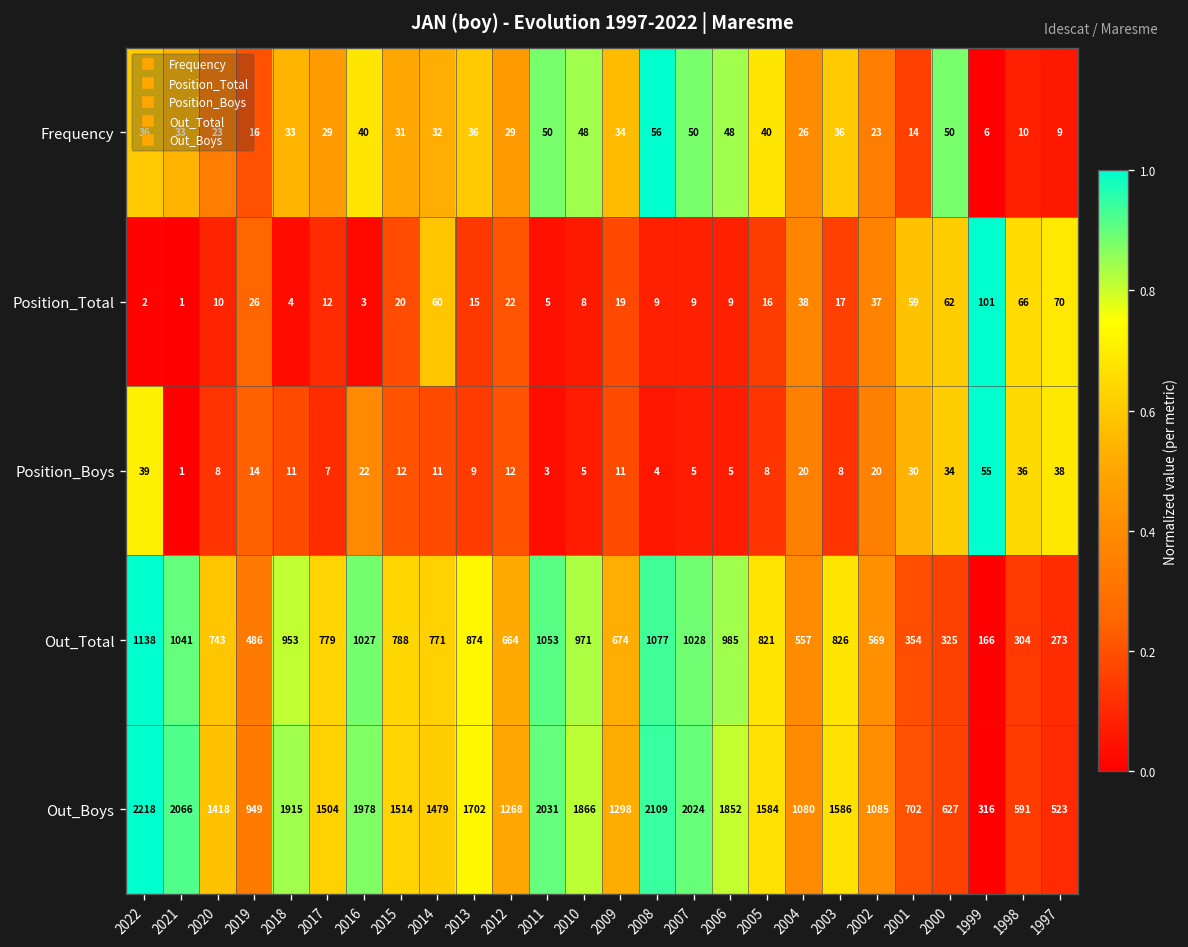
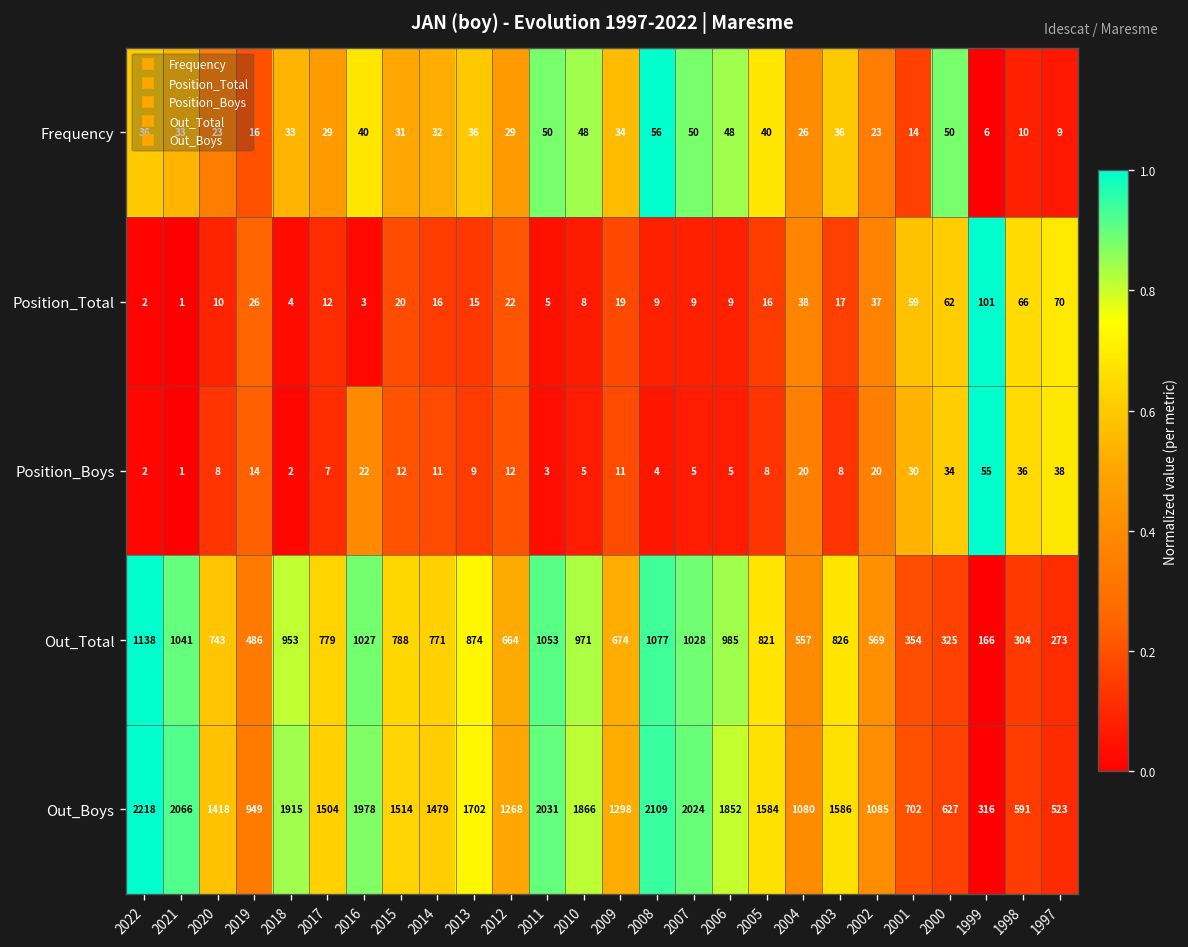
Position_Total, 2014: 60 -> 16
Position_Boys, 2022: 39 -> 2
Position_Boys, 2018: 11 -> 2
